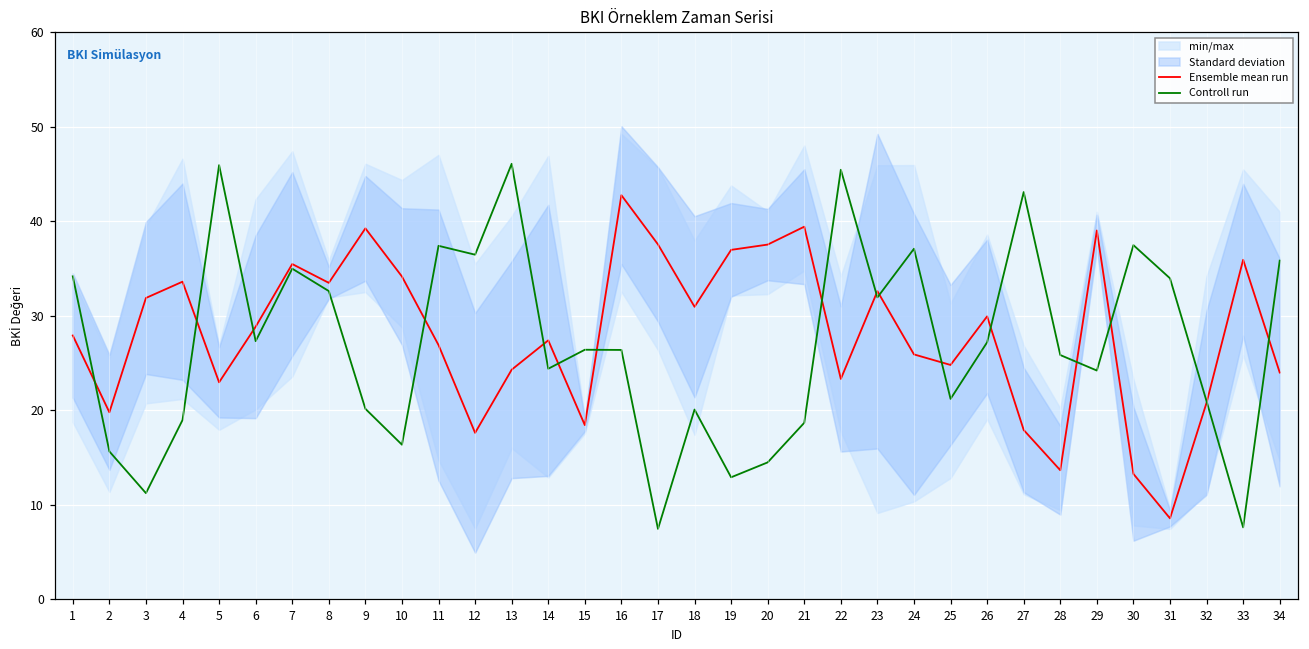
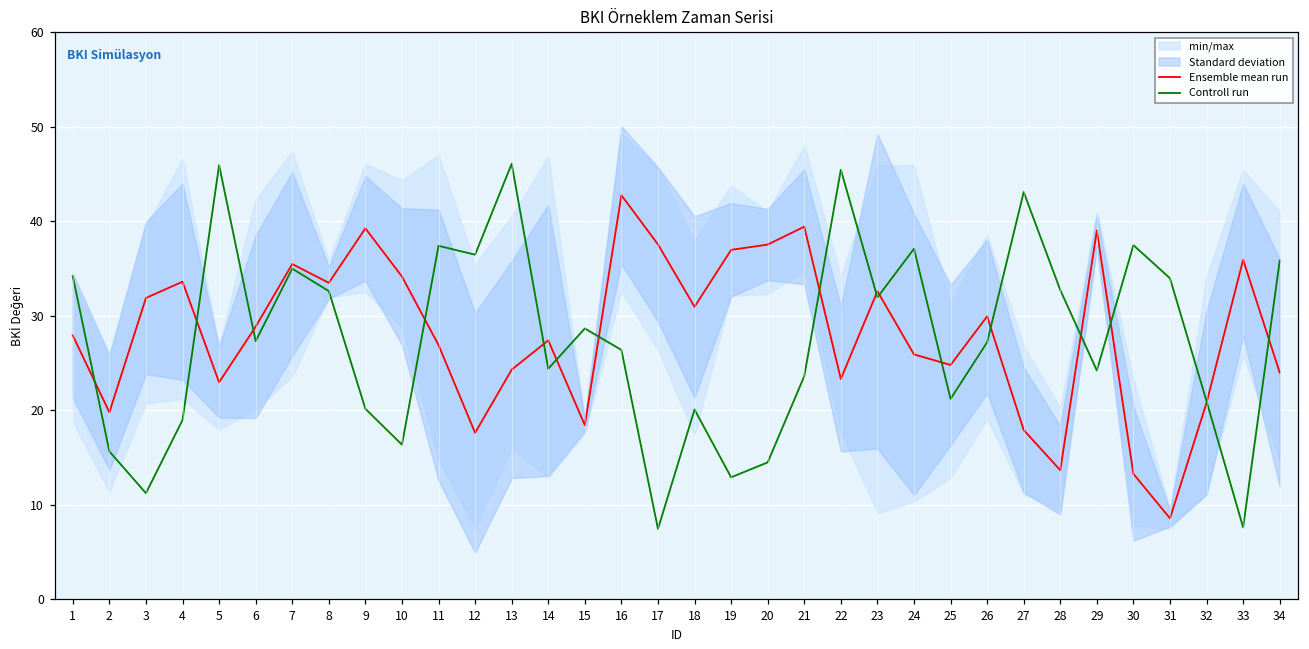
Controll run, 15: 26 -> 29
Controll run, 21: 19 -> 24
Controll run, 28: 26 -> 33
